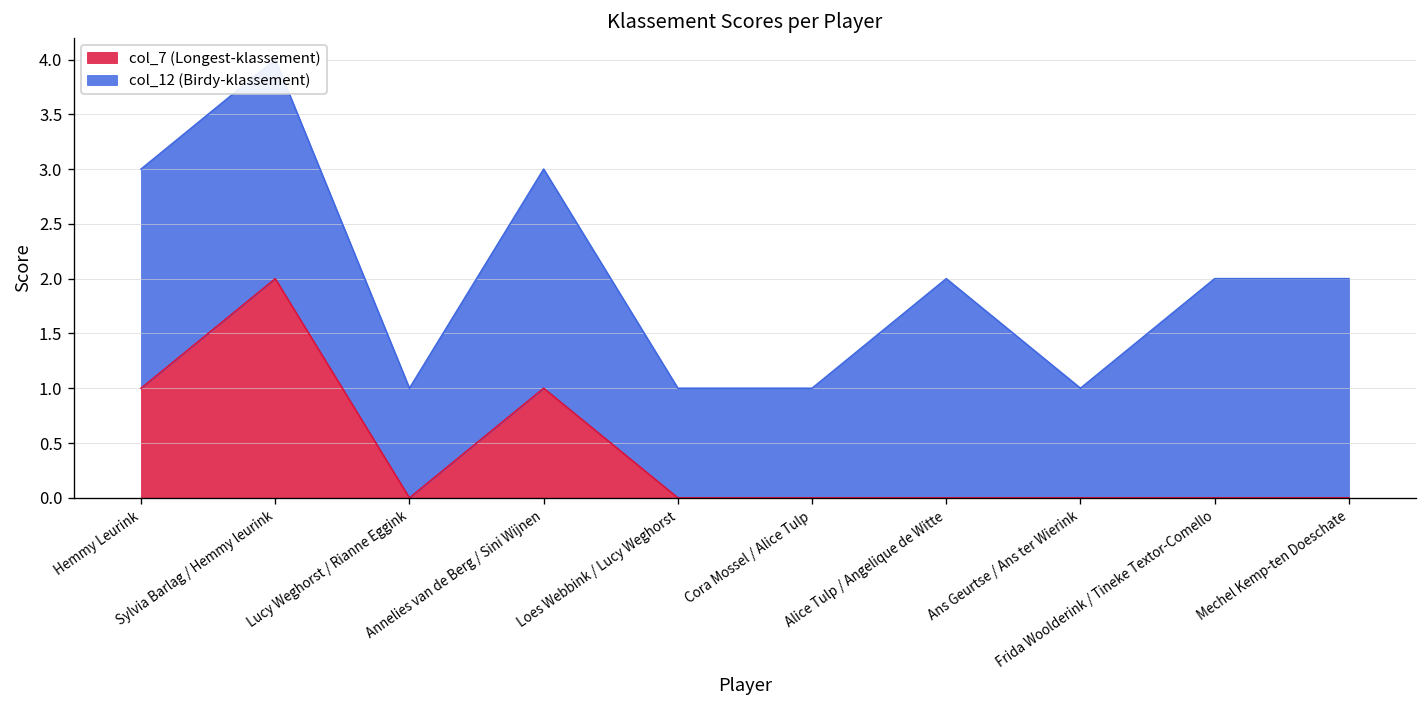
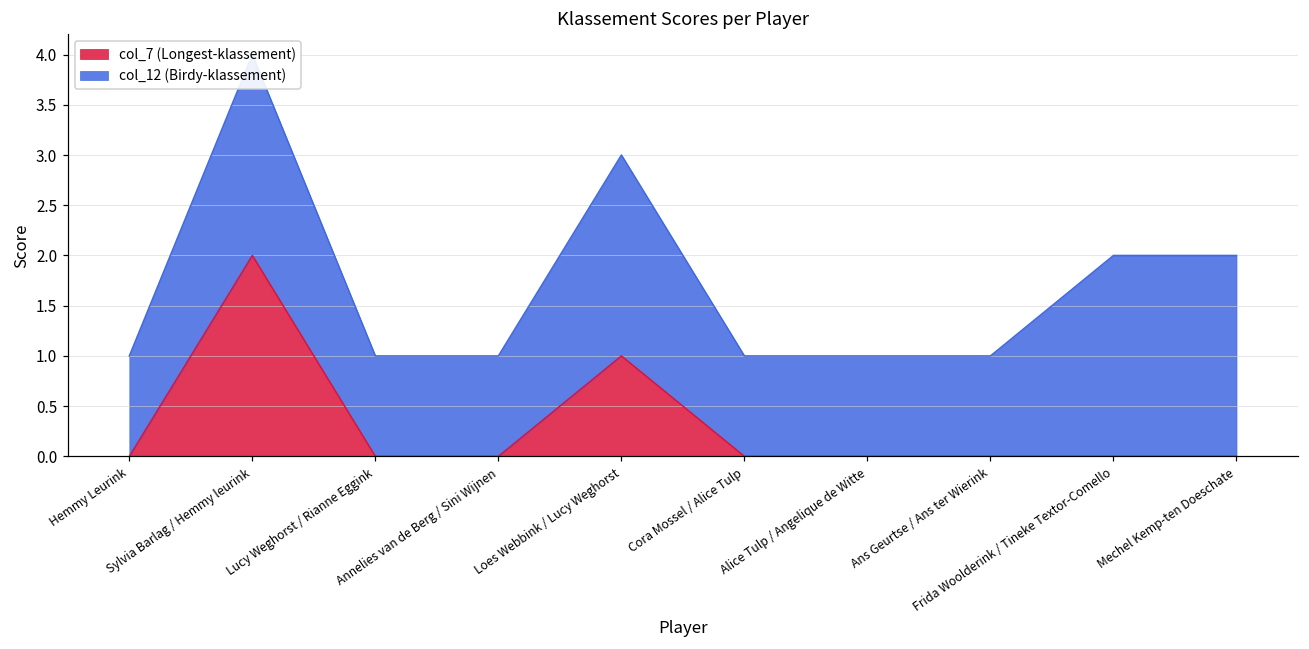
col_7 (Longest-klassement), Hemmy Leurink: 1 -> 0
col_12 (Birdy-klassement), Hemmy Leurink: 2 -> 1
col_7 (Longest-klassement), Annelies van de Berg / Sini Wijnen: 1 -> 0
col_12 (Birdy-klassement), Annelies van de Berg / Sini Wijnen: 2 -> 1
col_7 (Longest-klassement), Loes Webbink / Lucy Weghorst: 0 -> 1
col_12 (Birdy-klassement), Loes Webbink / Lucy Weghorst: 1 -> 2
col_12 (Birdy-klassement), Alice Tulp / Angelique de Witte: 2 -> 1
